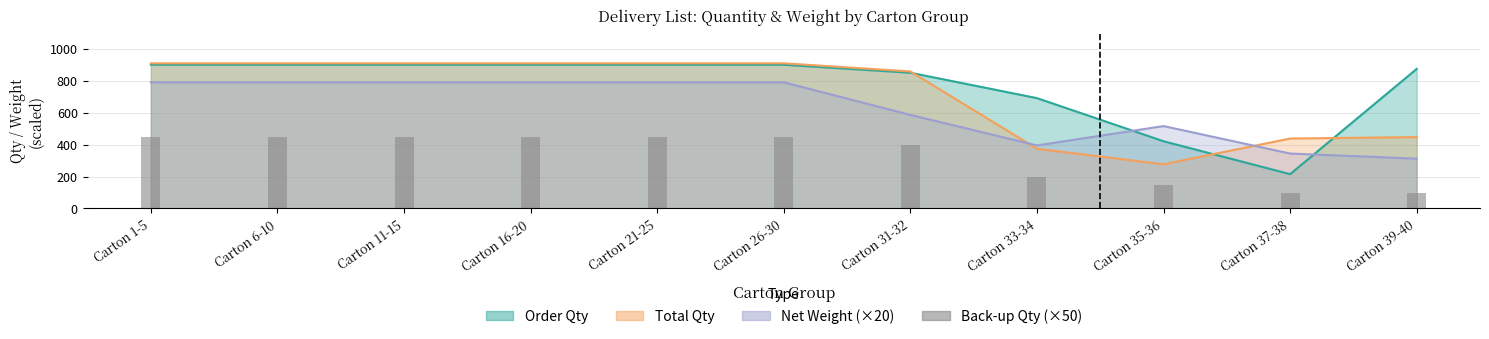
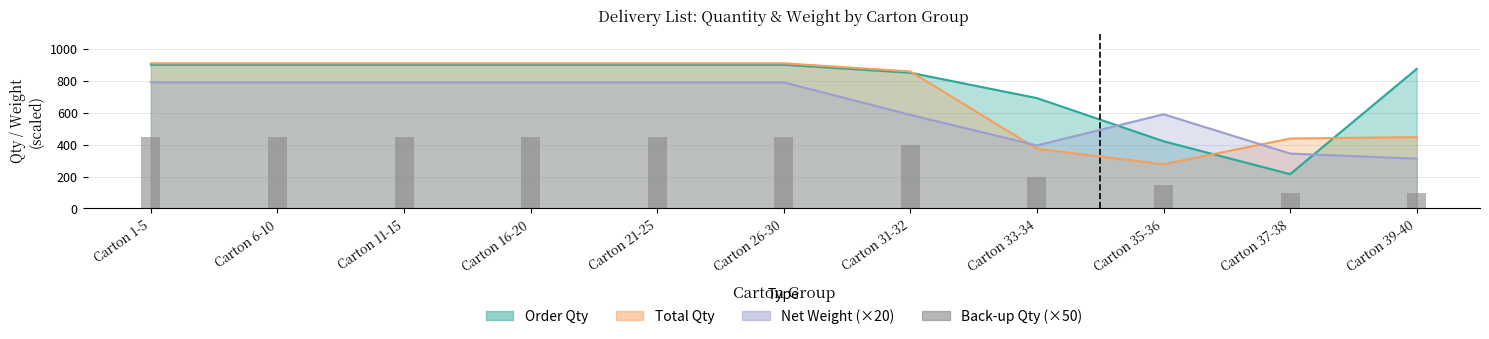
Net Weight (×20), Carton 35-36: 520 -> 590
